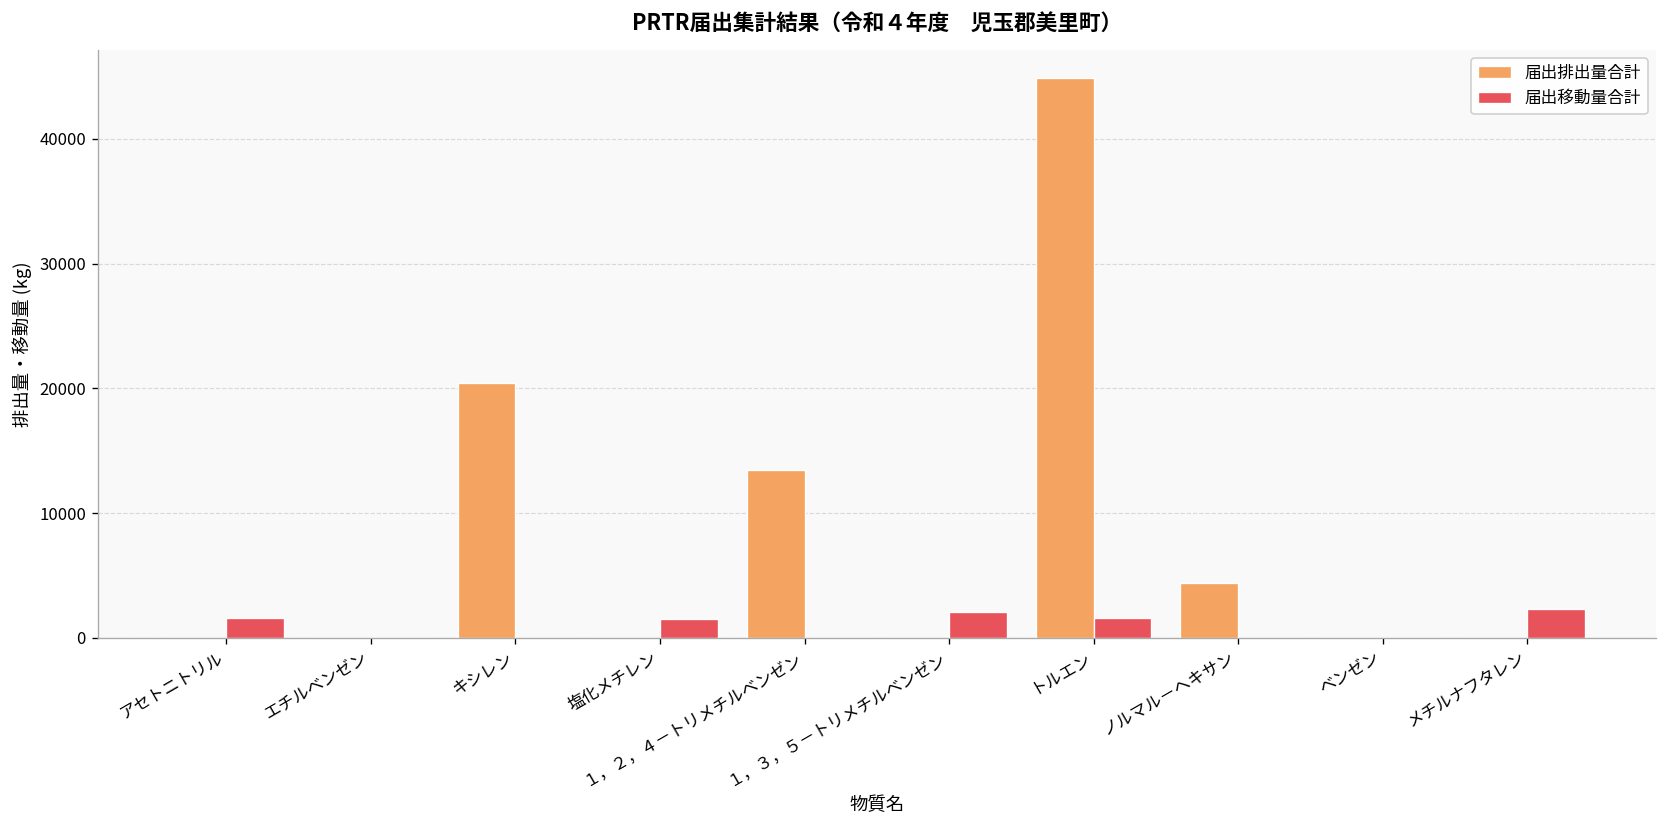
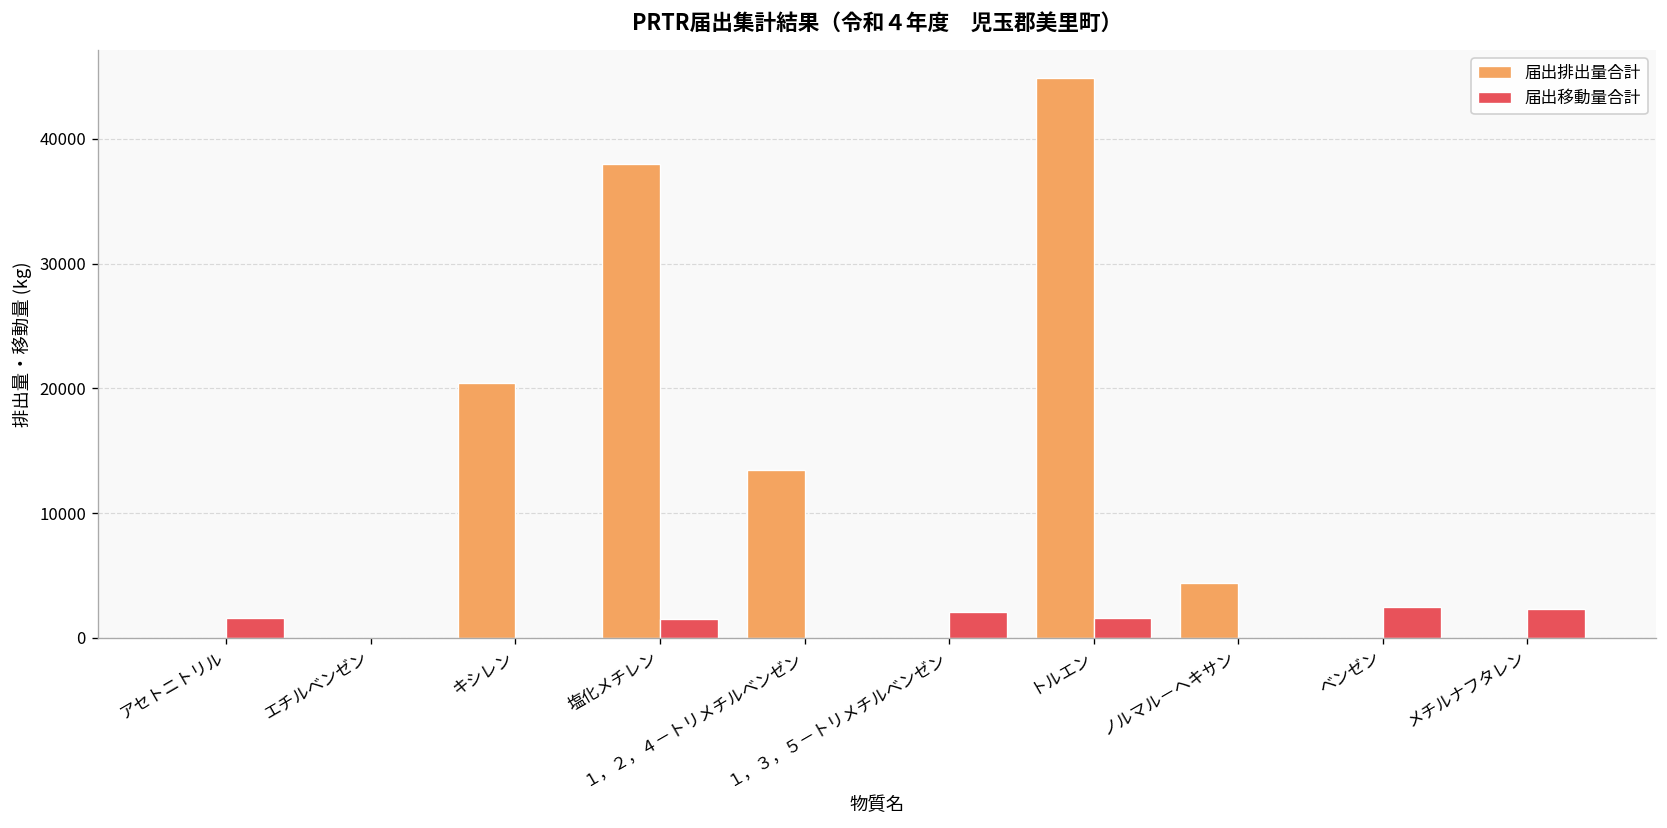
届出排出量合計, 塩化メチレン: 0 -> 37900
届出移動量合計, ベンゼン: 0 -> 2500
